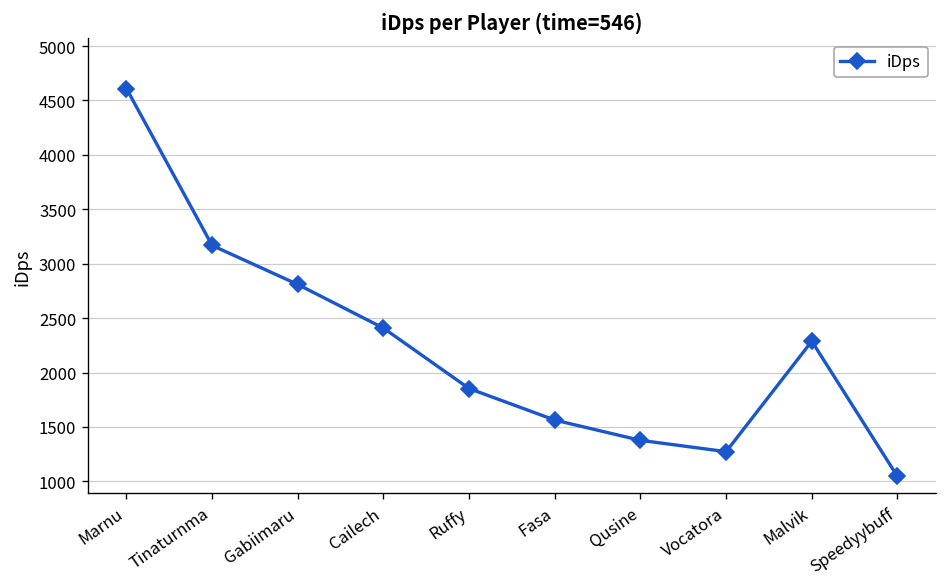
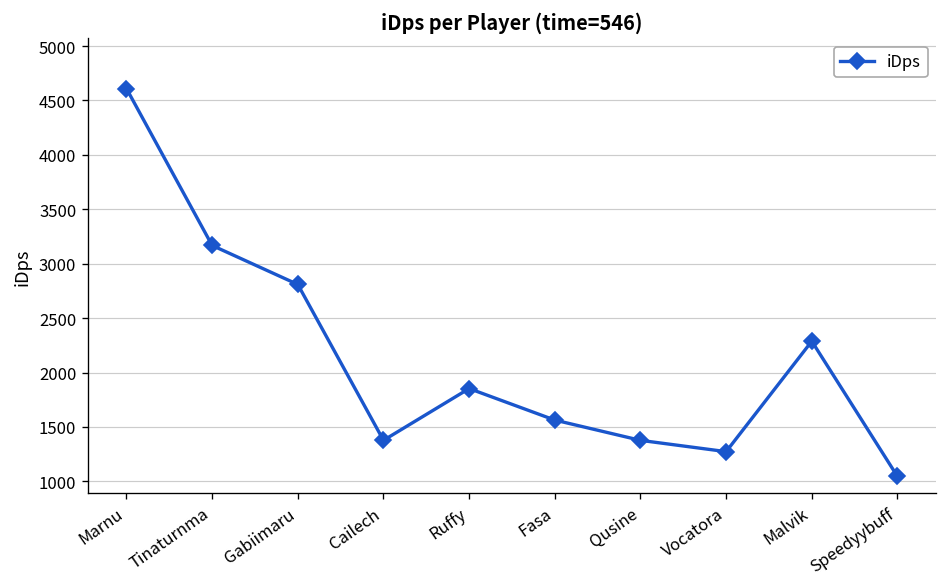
Cailech: 2400 -> 1400
